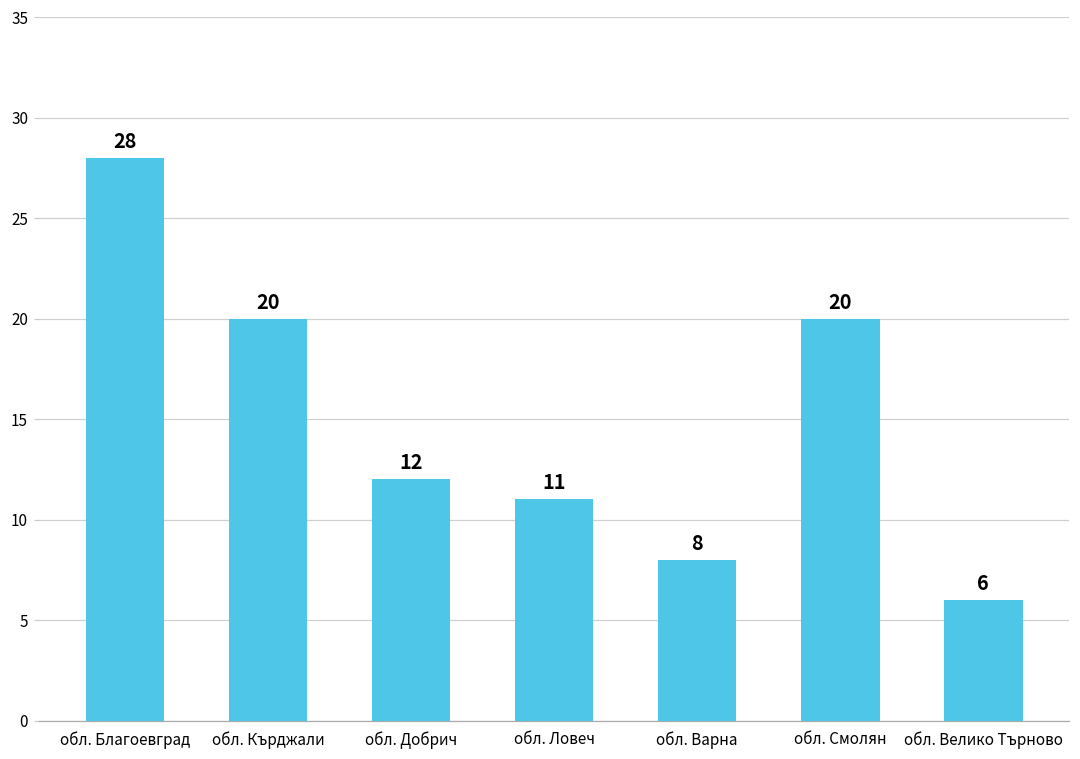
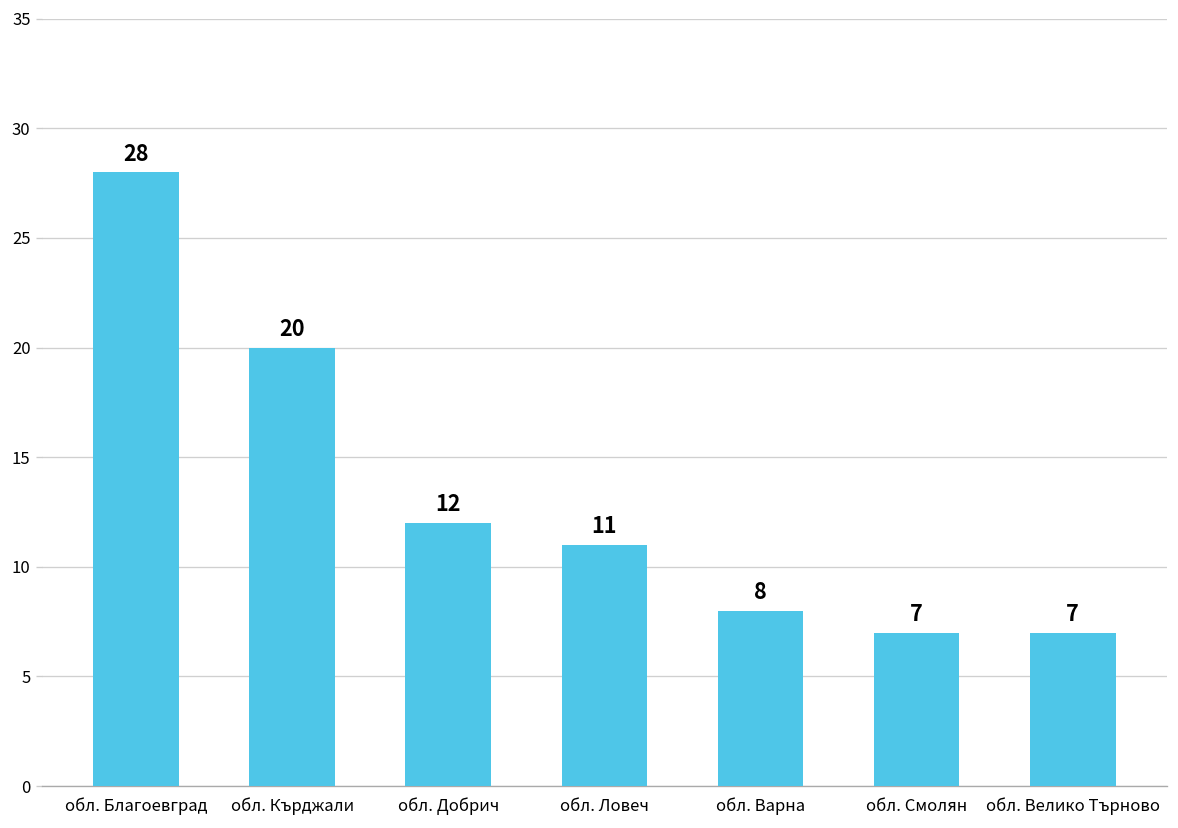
обл. Смолян: 20 -> 7
обл. Велико Търново: 6 -> 7
